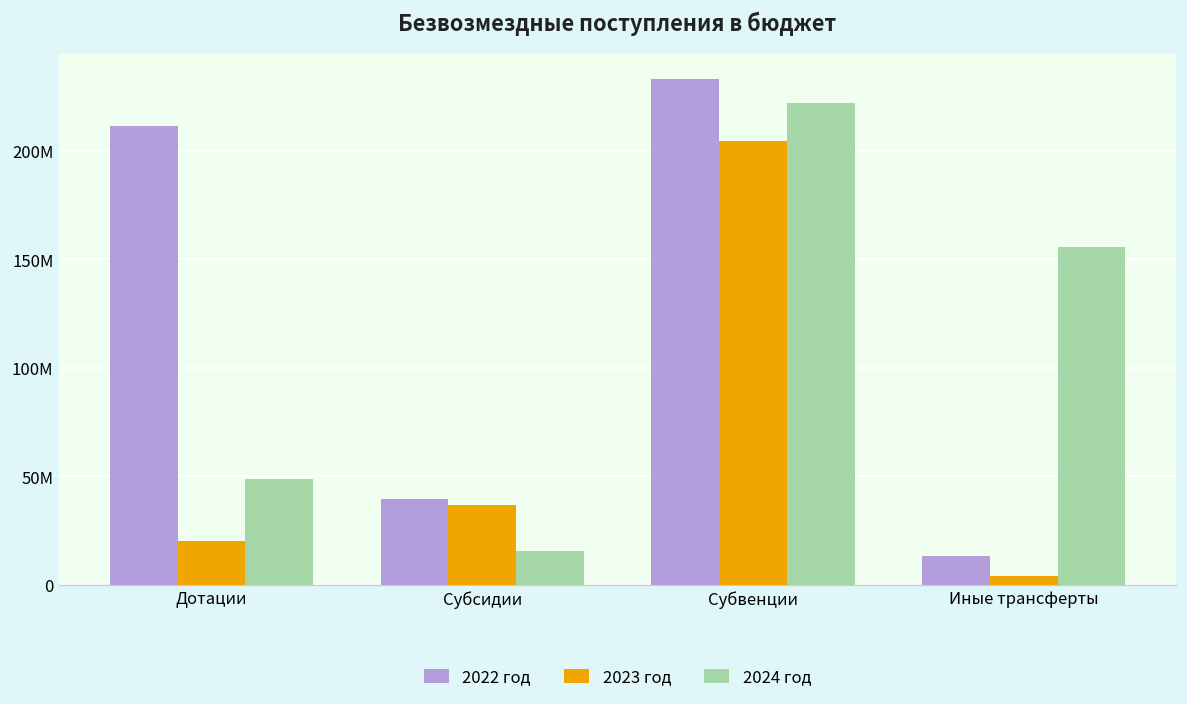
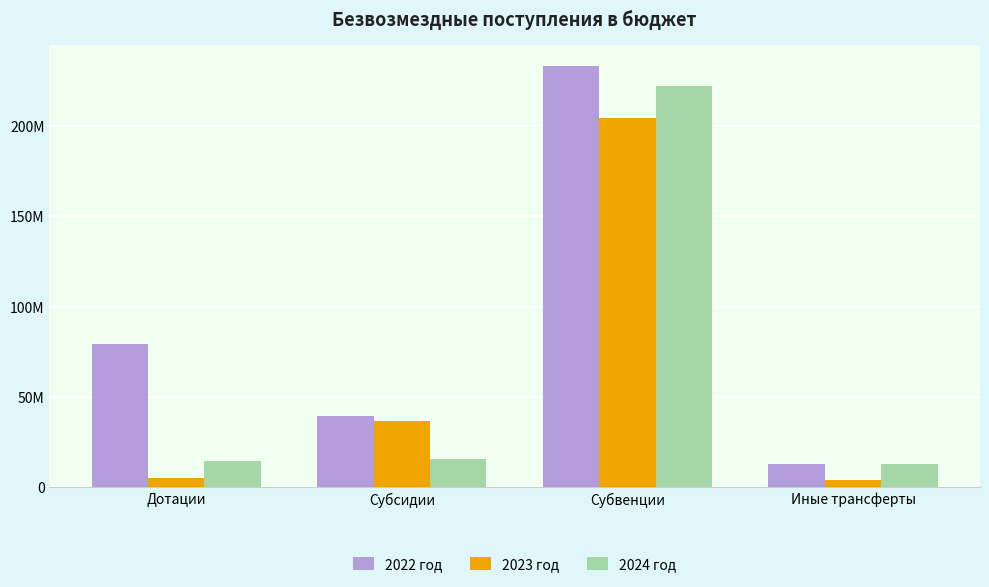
2022 год, Дотации: 212000000 -> 79000000
2023 год, Дотации: 20000000 -> 5000000
2024 год, Дотации: 49000000 -> 15000000
2024 год, Иные трансферты: 156000000 -> 13000000
